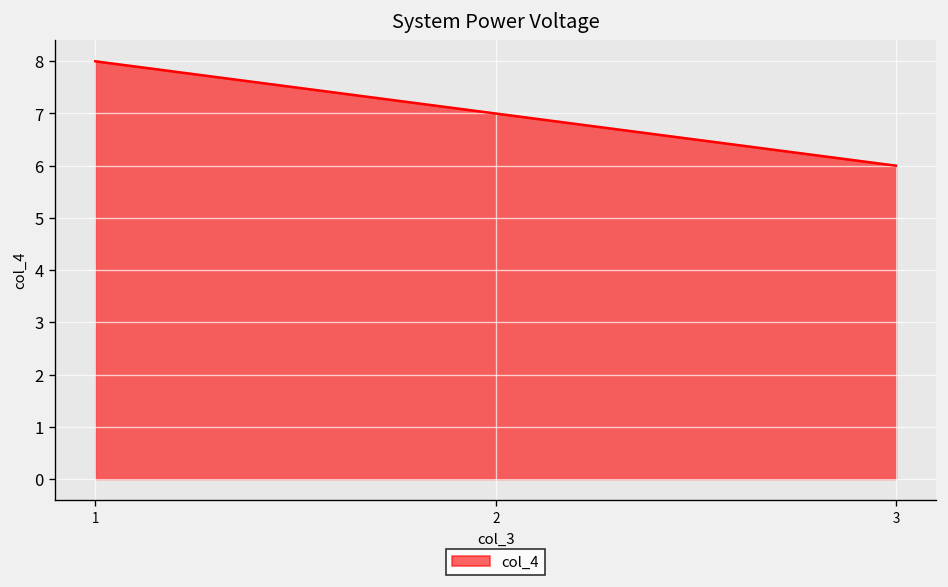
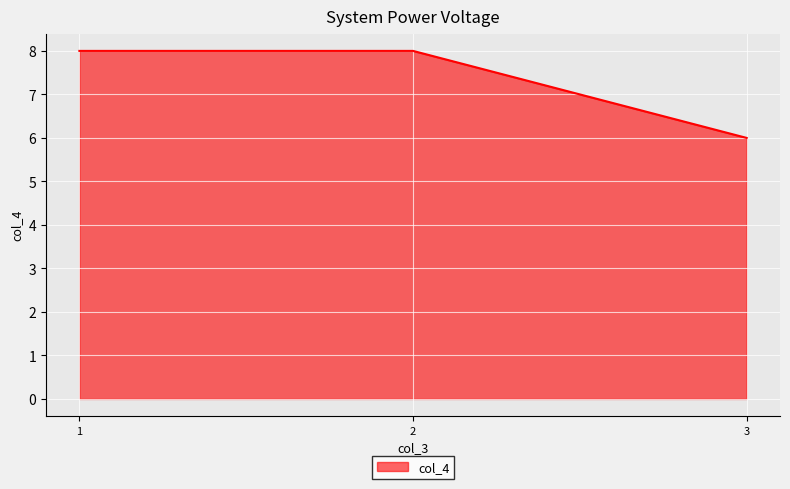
2: 7 -> 8
